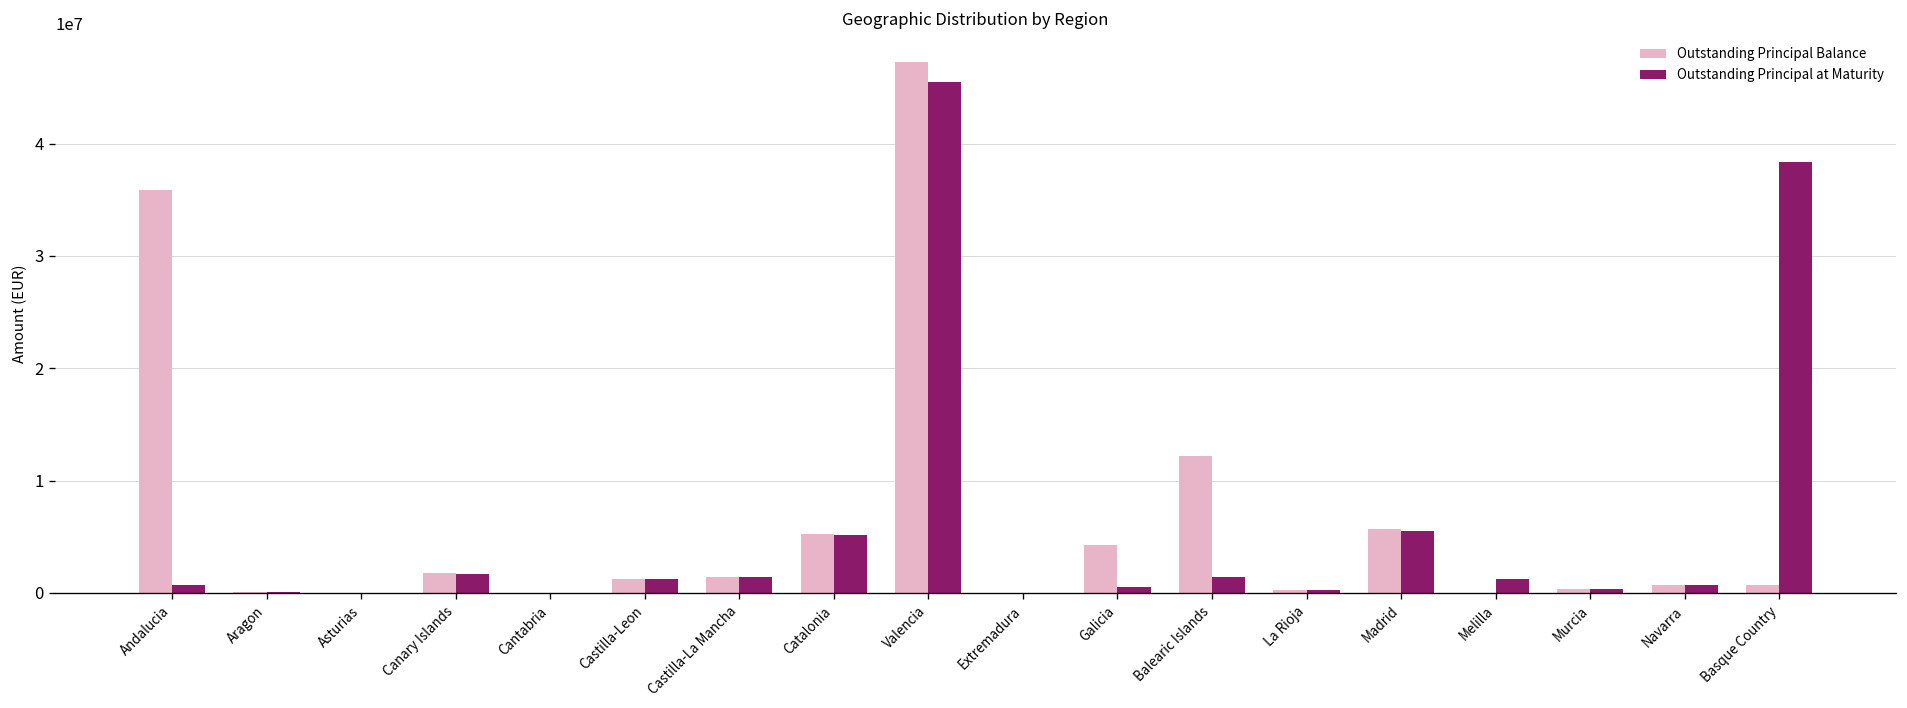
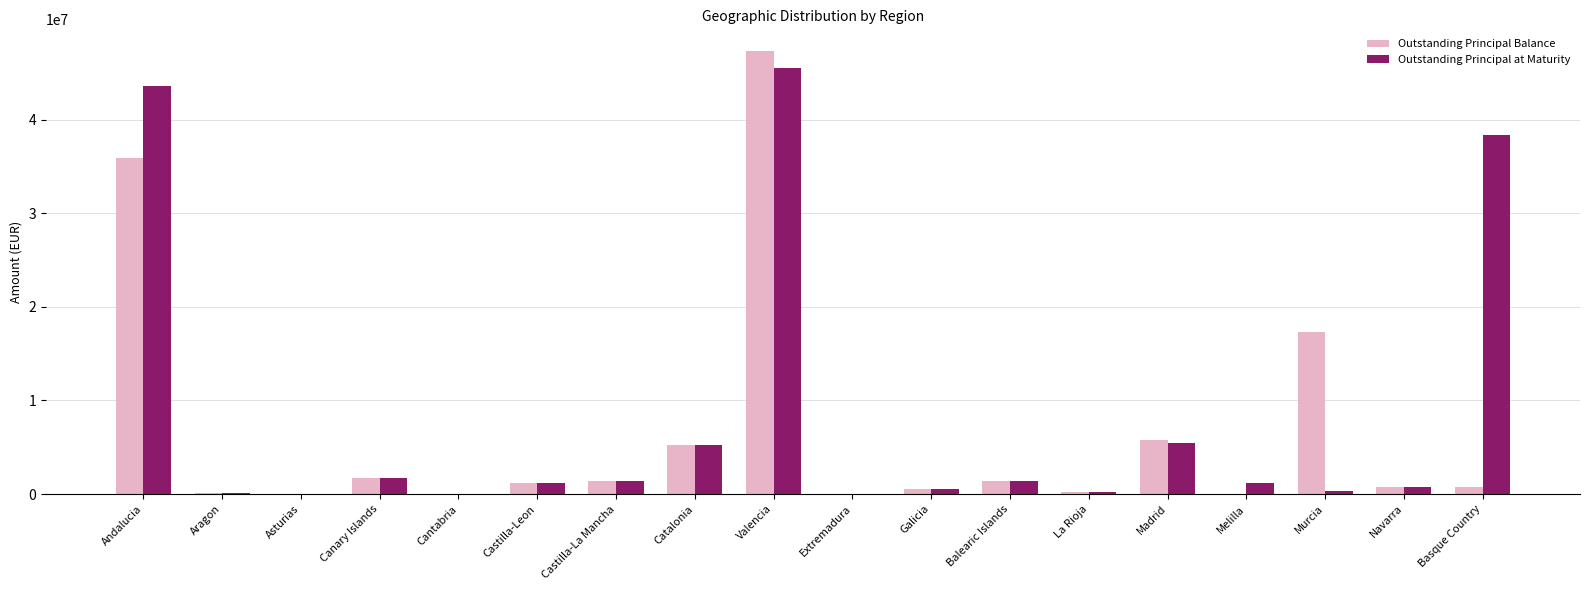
Outstanding Principal at Maturity, Andalucia: 1000000 -> 44000000
Outstanding Principal Balance, Galicia: 4000000 -> 1000000
Outstanding Principal Balance, Balearic Islands: 12000000 -> 1000000
Outstanding Principal Balance, Murcia: 0 -> 17000000
